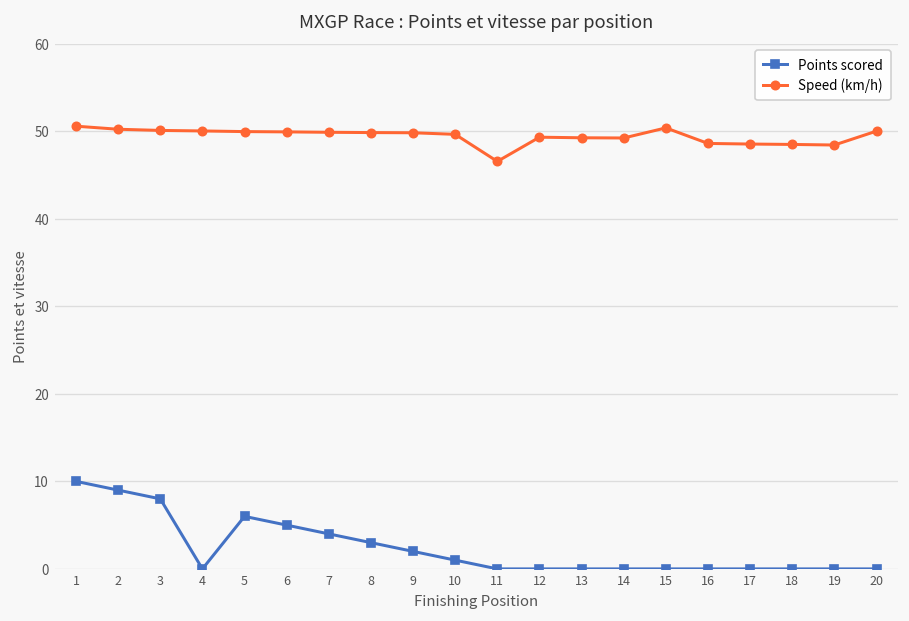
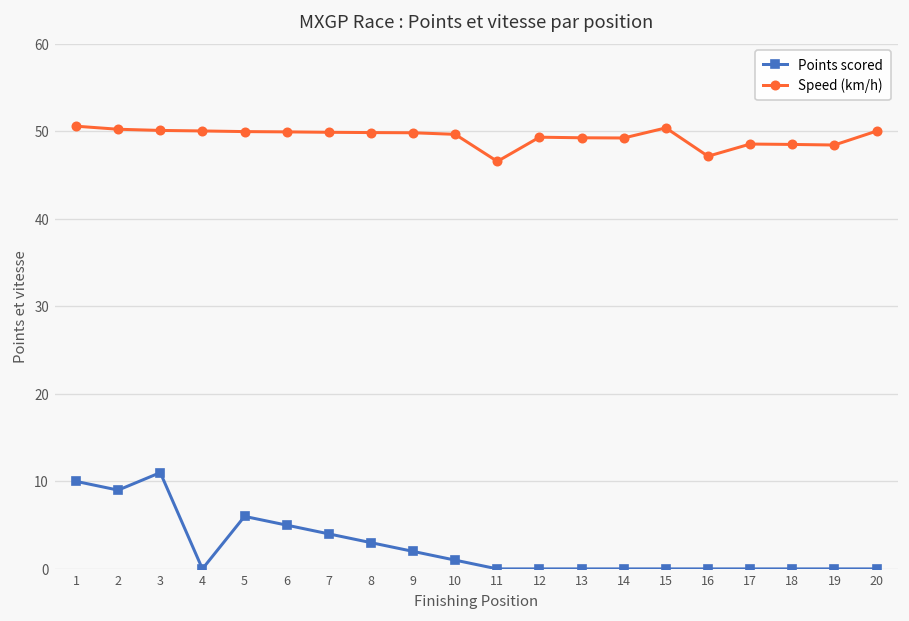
Points scored, 3: 8 -> 11
Speed (km/h), 16: 49 -> 47
